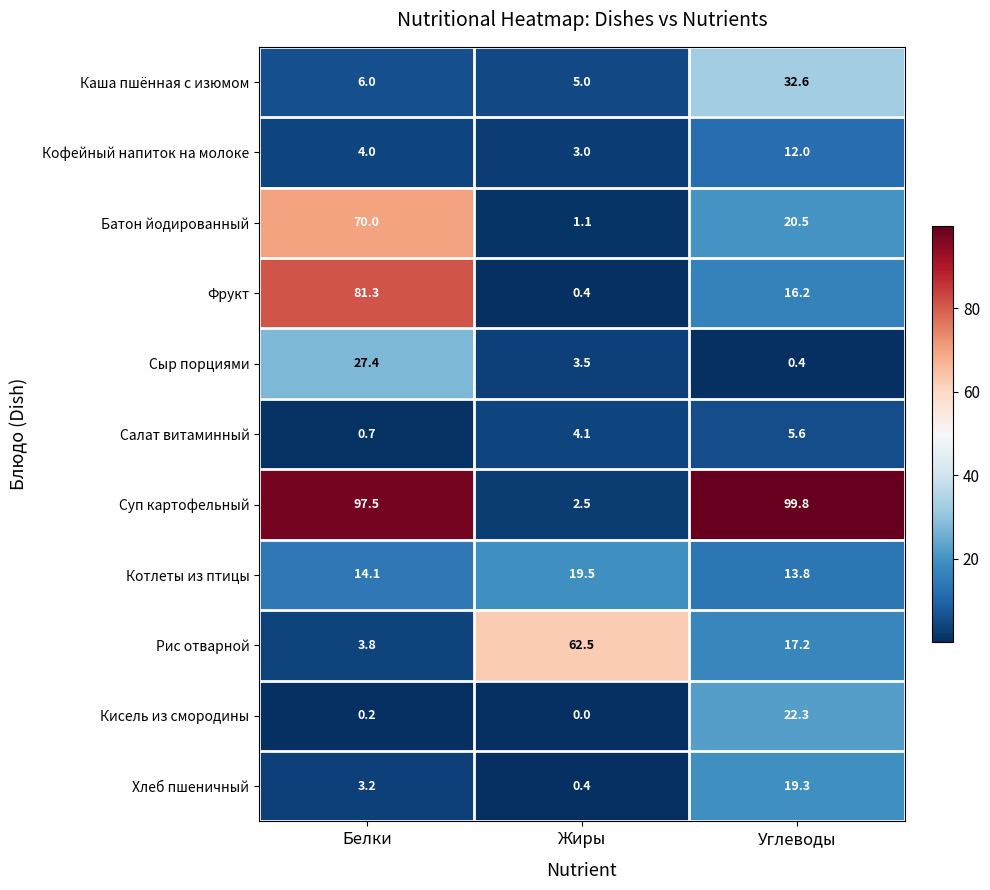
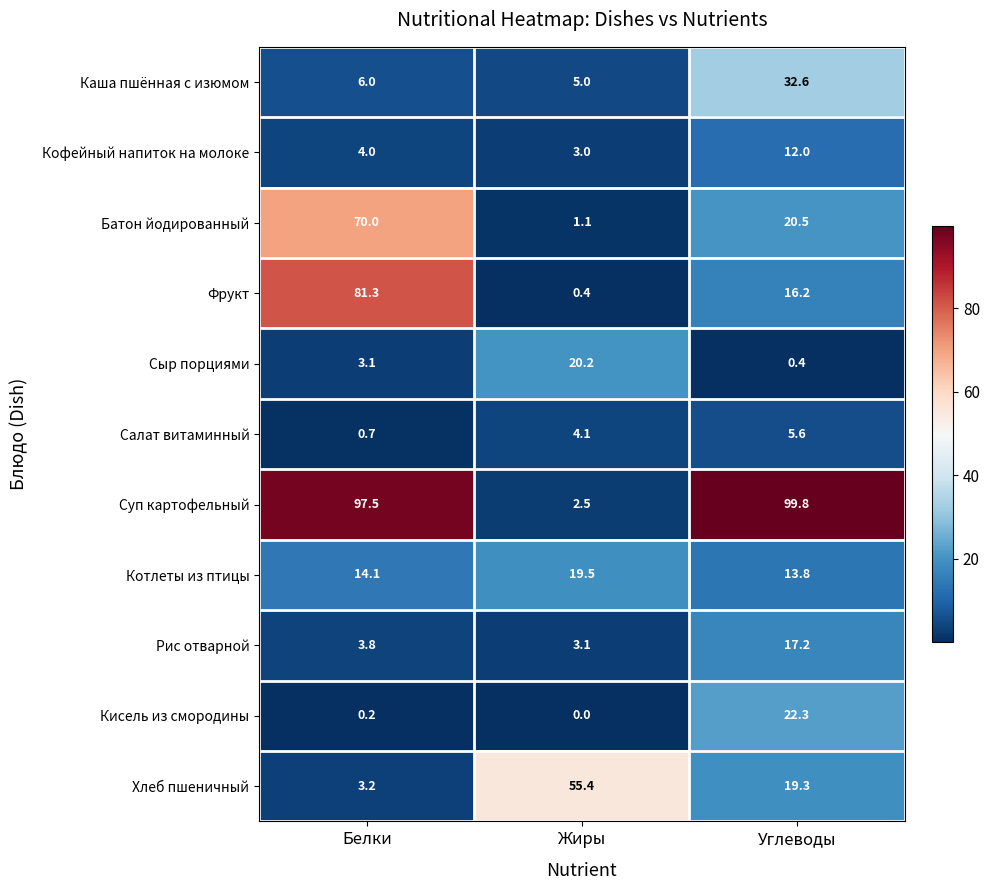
Сыр порциями, Белки: 27.4 -> 3.1
Сыр порциями, Жиры: 3.5 -> 20.2
Рис отварной, Жиры: 62.5 -> 3.1
Хлеб пшеничный, Жиры: 0.4 -> 55.4
